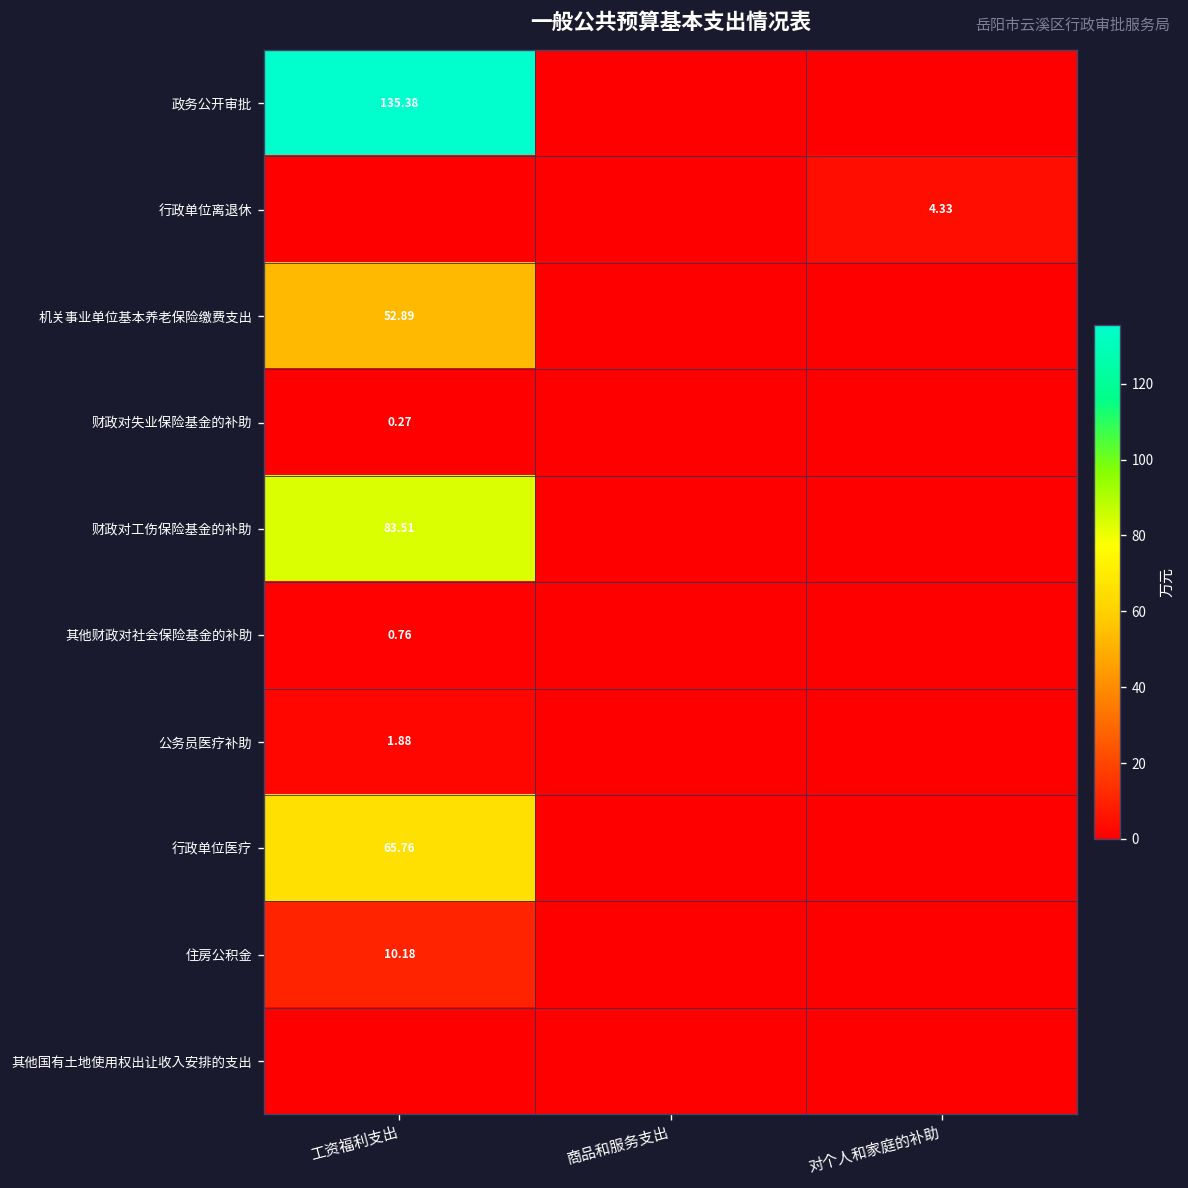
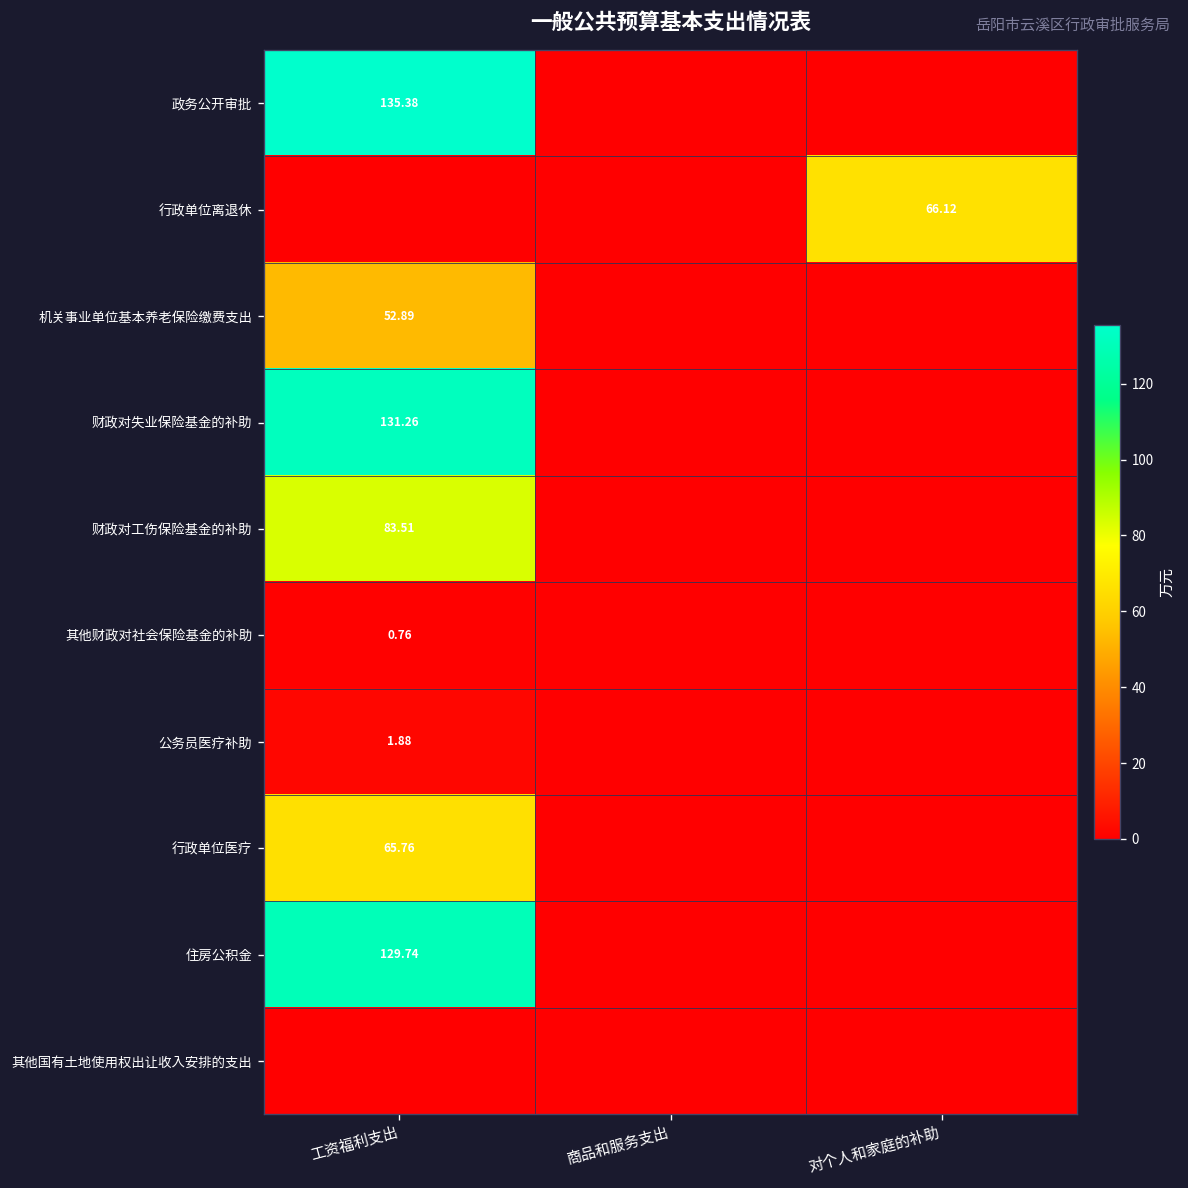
行政单位离退休, 对个人和家庭的补助: 4.33 -> 66.12
财政对失业保险基金的补助, 工资福利支出: 0.27 -> 131.26
住房公积金, 工资福利支出: 10.18 -> 129.74
